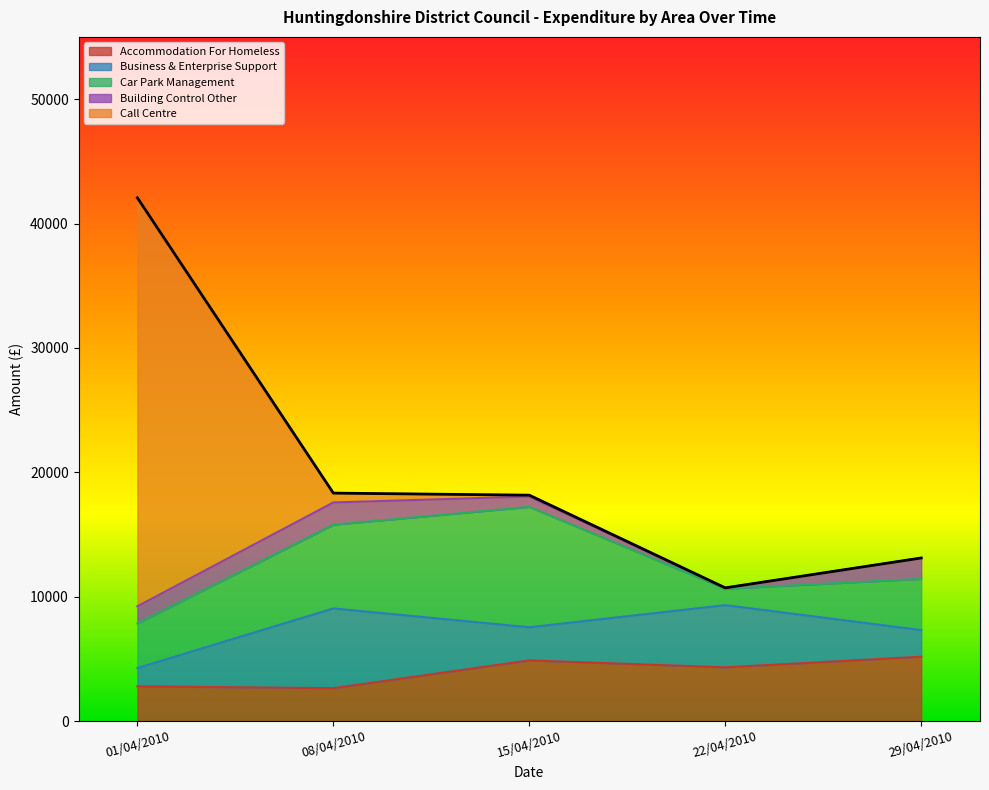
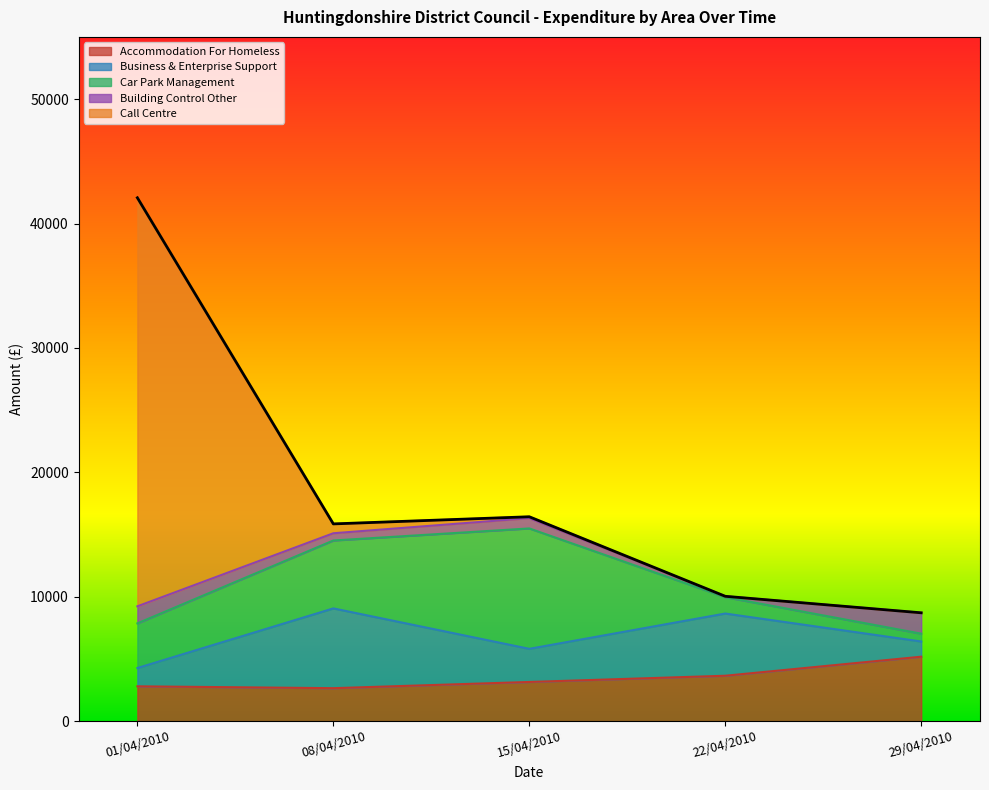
Car Park Management, 08/04/2010: 6700 -> 5500
Building Control Other, 08/04/2010: 1800 -> 600
Accommodation For Homeless, 15/04/2010: 4900 -> 3200
Accommodation For Homeless, 22/04/2010: 4300 -> 3700
Business & Enterprise Support, 29/04/2010: 2100 -> 1200
Car Park Management, 29/04/2010: 4100 -> 600
